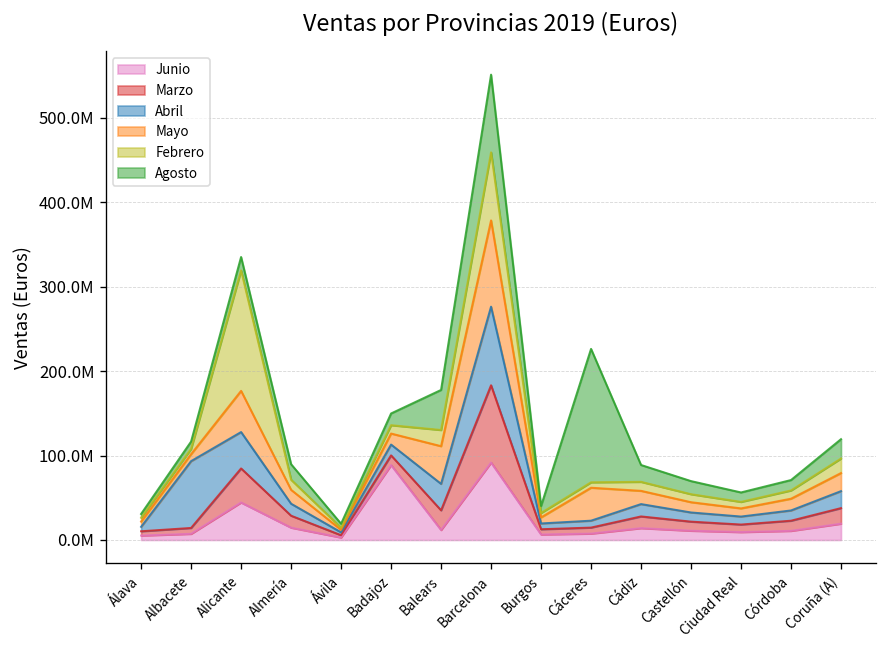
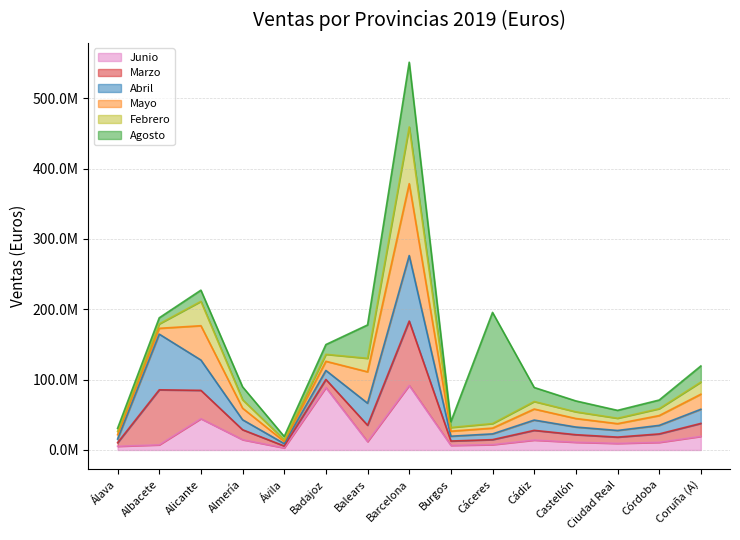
Marzo, Albacete: 10000000 -> 80000000
Febrero, Alicante: 140000000 -> 30000000
Mayo, Cáceres: 40000000 -> 10000000
